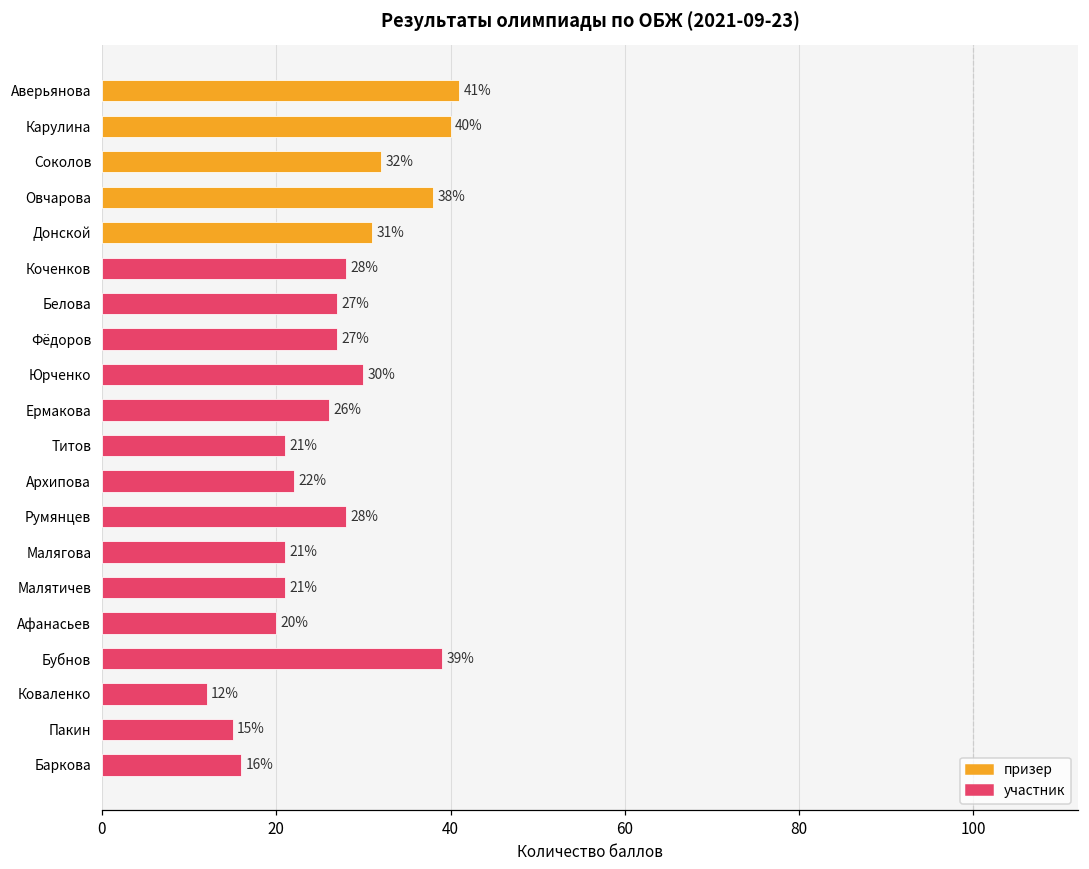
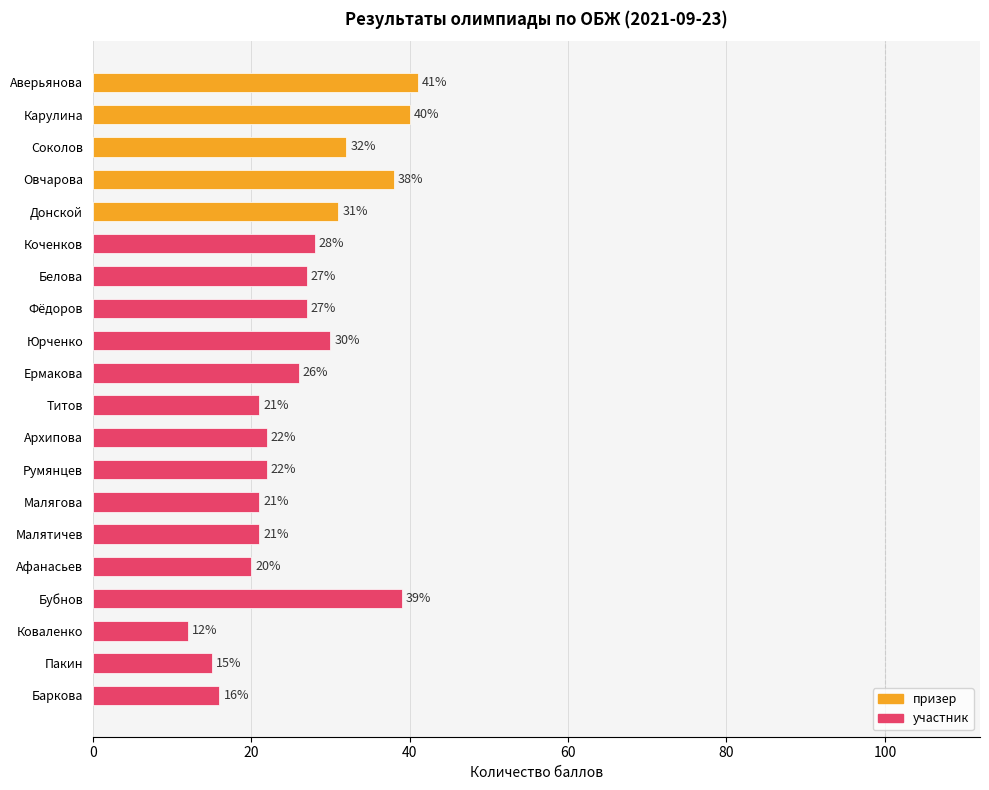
Румянцев: 28% -> 22%
